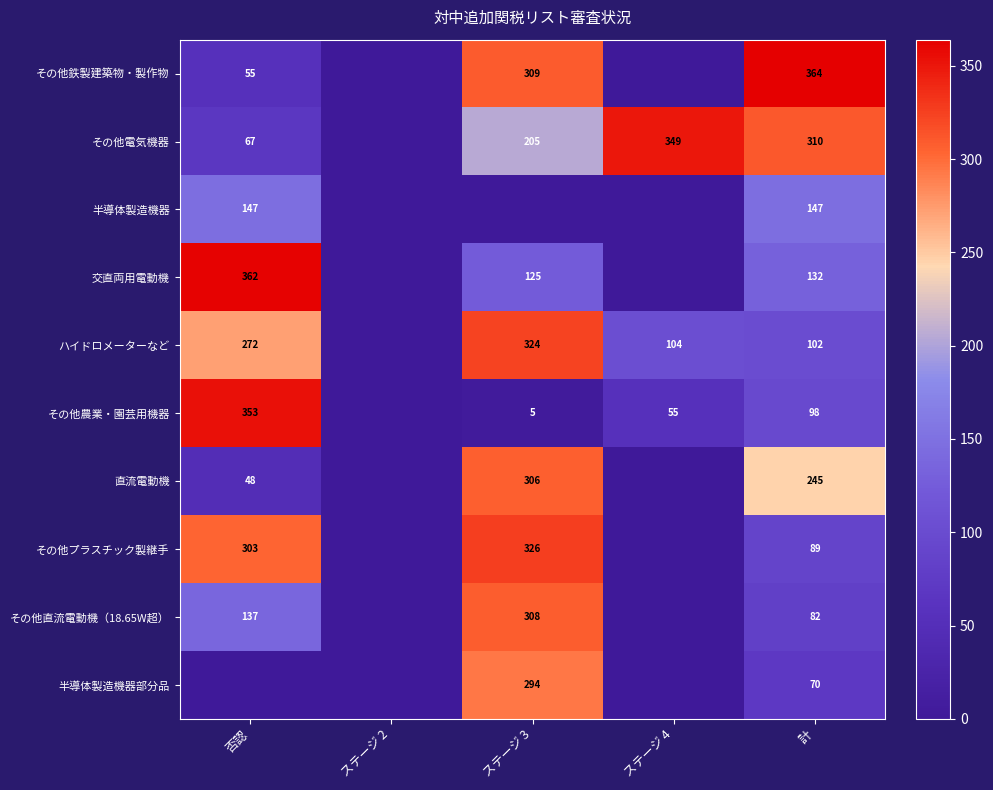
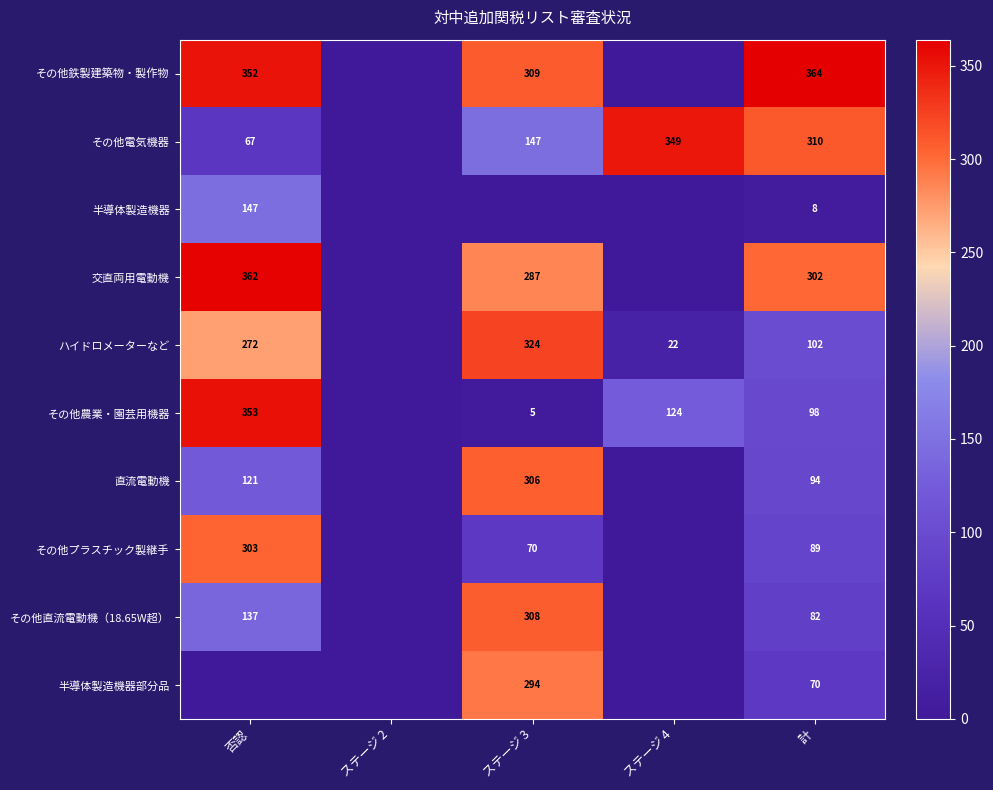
その他鉄製建築物・製作物, 否認: 55 -> 352
その他電気機器, ステージ 3: 205 -> 147
半導体製造機器, 計: 147 -> 8
交直両用電動機, ステージ 3: 125 -> 287
交直両用電動機, 計: 132 -> 302
ハイドロメーターなど, ステージ 4: 104 -> 22
その他農業・園芸用機器, ステージ 4: 55 -> 124
直流電動機, 否認: 48 -> 121
直流電動機, 計: 245 -> 94
その他プラスチック製継手, ステージ 3: 326 -> 70
